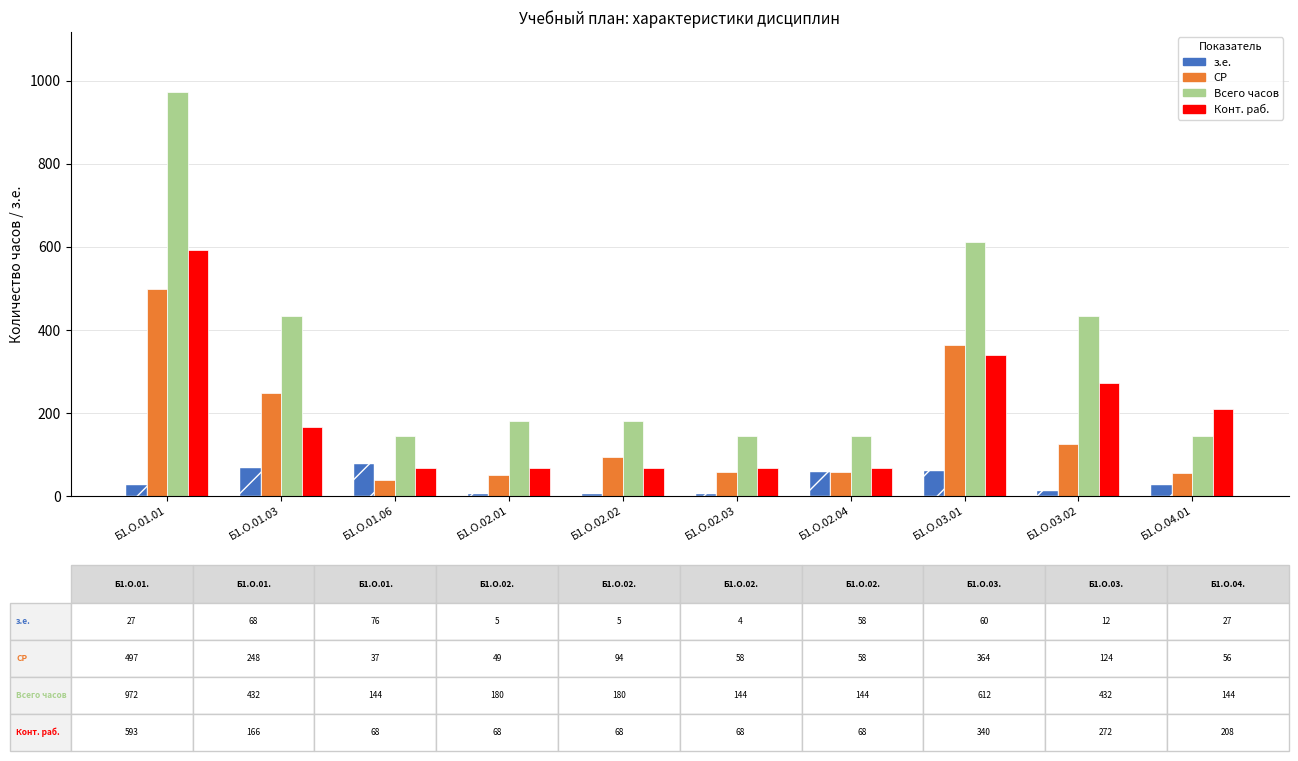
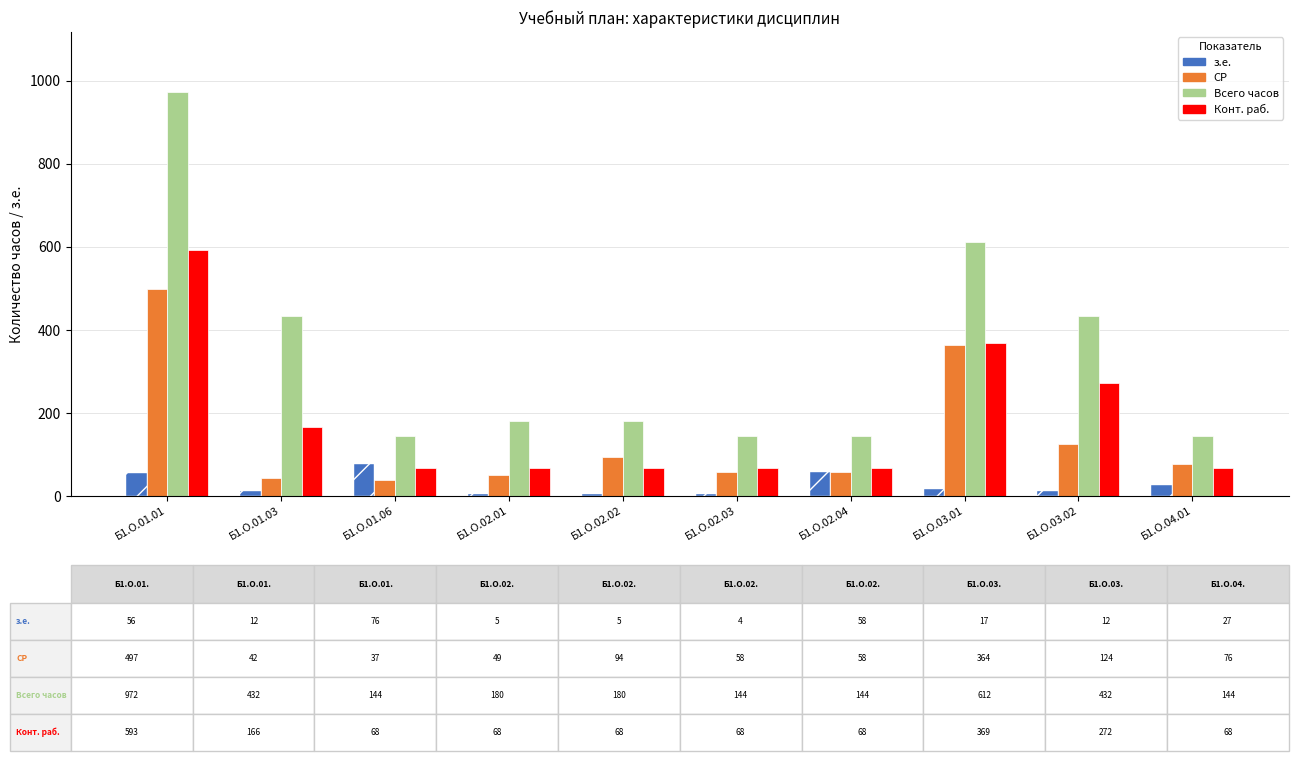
з.е., Б1.О.01.01: 27 -> 56
з.е., Б1.О.01.03: 68 -> 12
СР, Б1.О.01.03: 248 -> 42
з.е., Б1.О.03.01: 60 -> 17
Конт. раб., Б1.О.03.01: 340 -> 369
СР, Б1.О.04.01: 56 -> 76
Конт. раб., Б1.О.04.01: 208 -> 68
